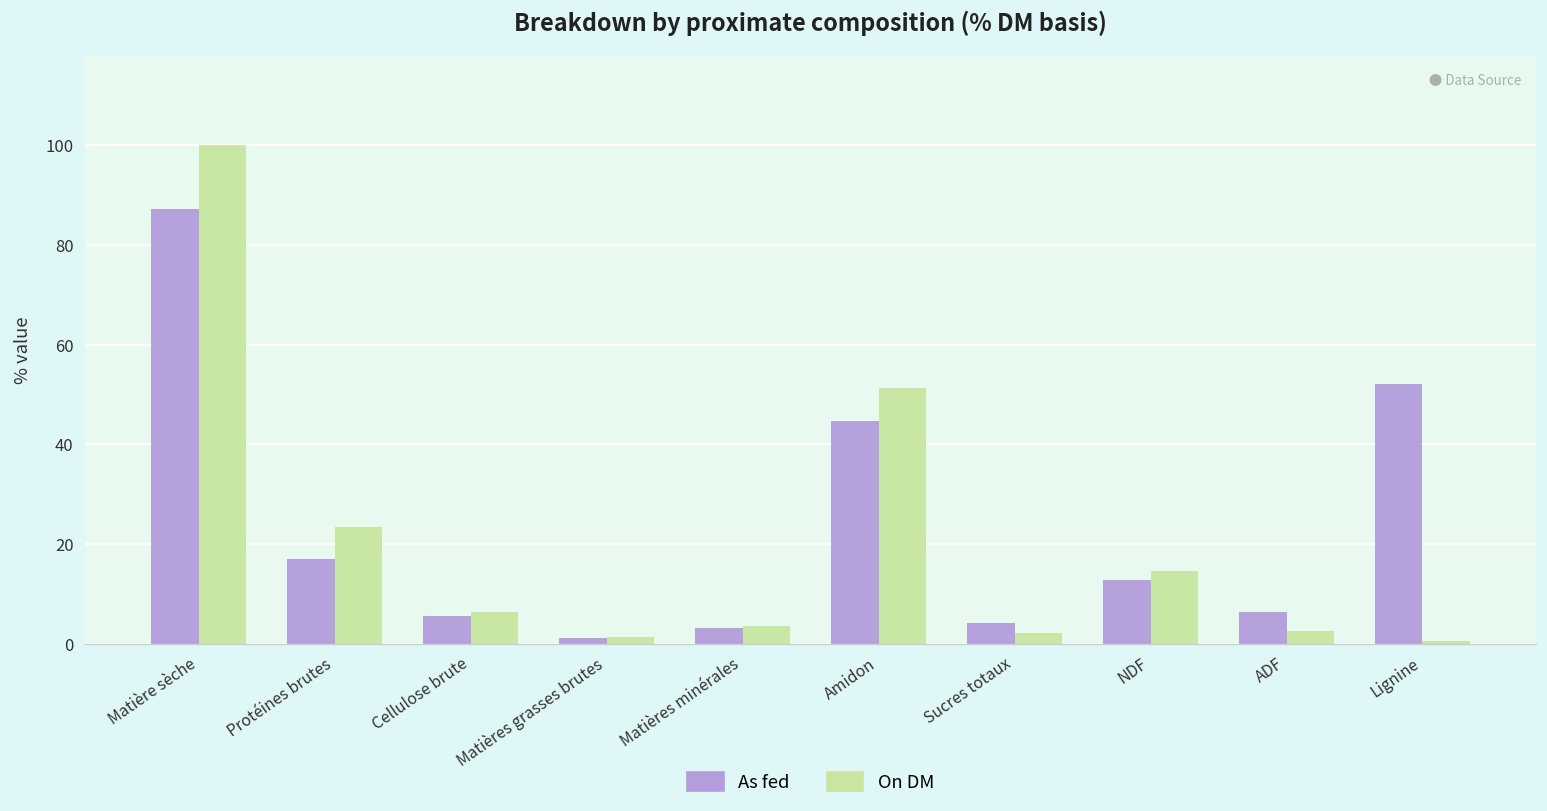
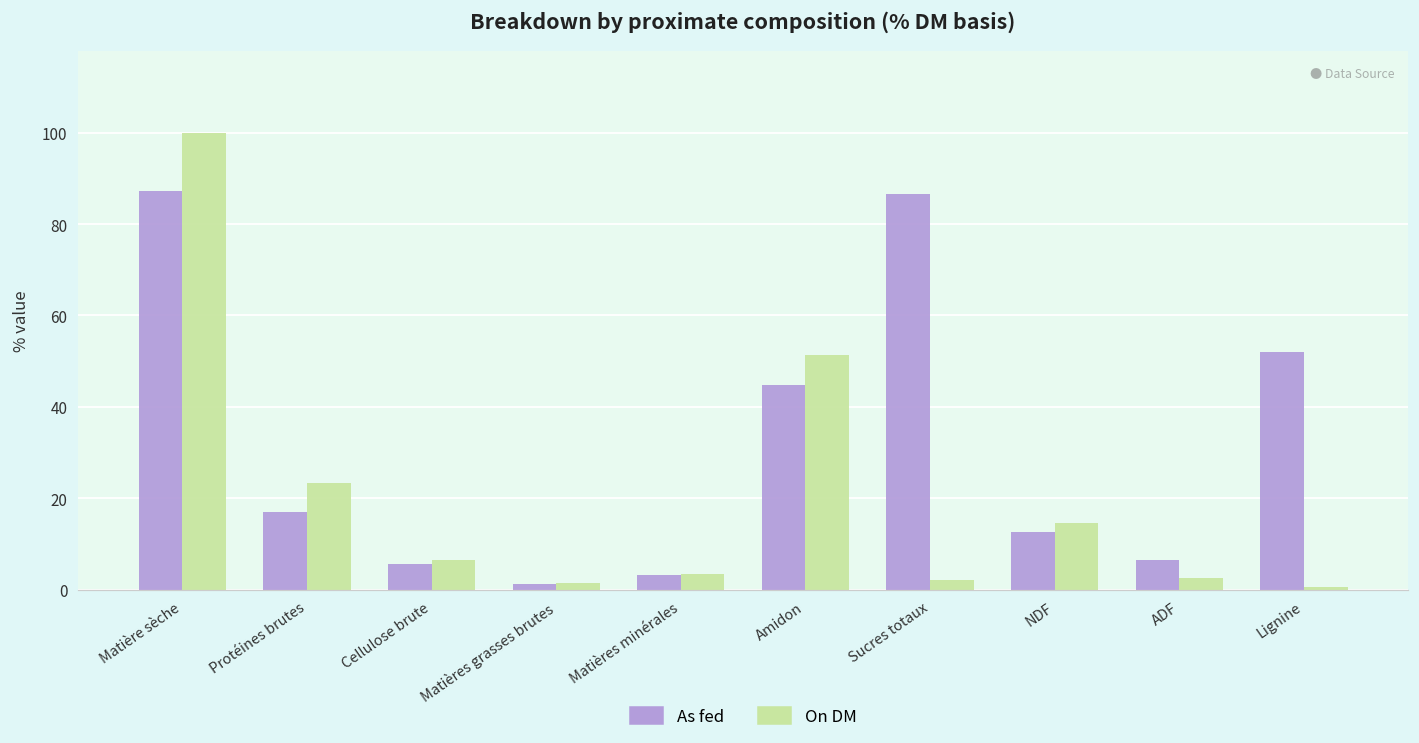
As fed, Sucres totaux: 4 -> 87
